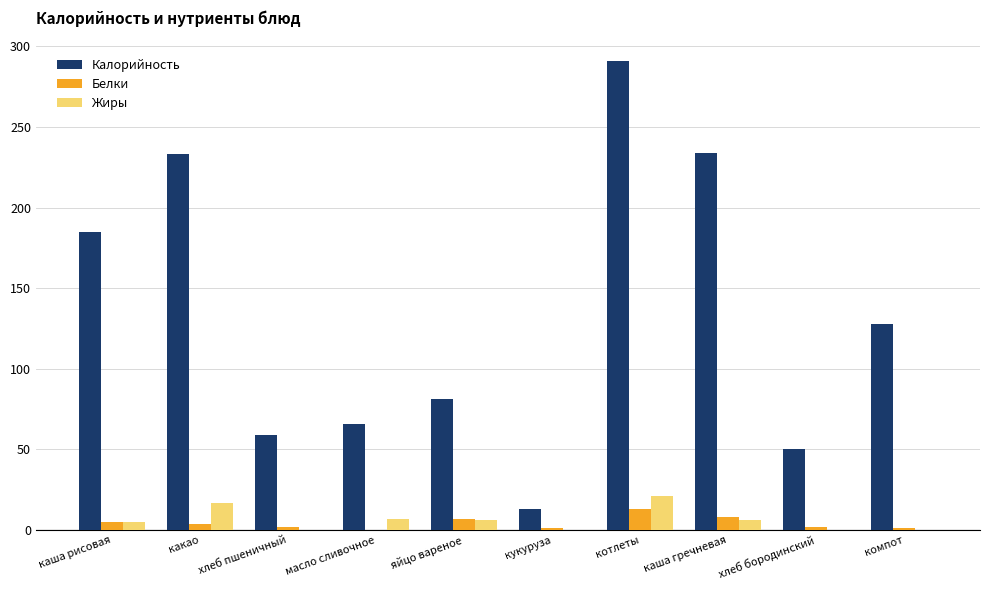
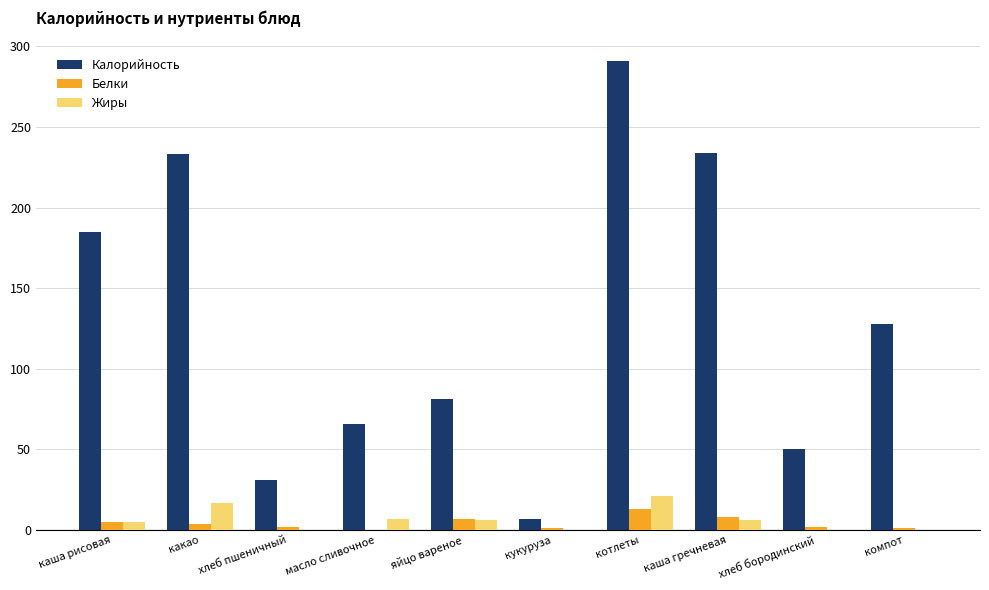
Калорийность, хлеб пшеничный: 59 -> 31
Калорийность, кукуруза: 13 -> 7
